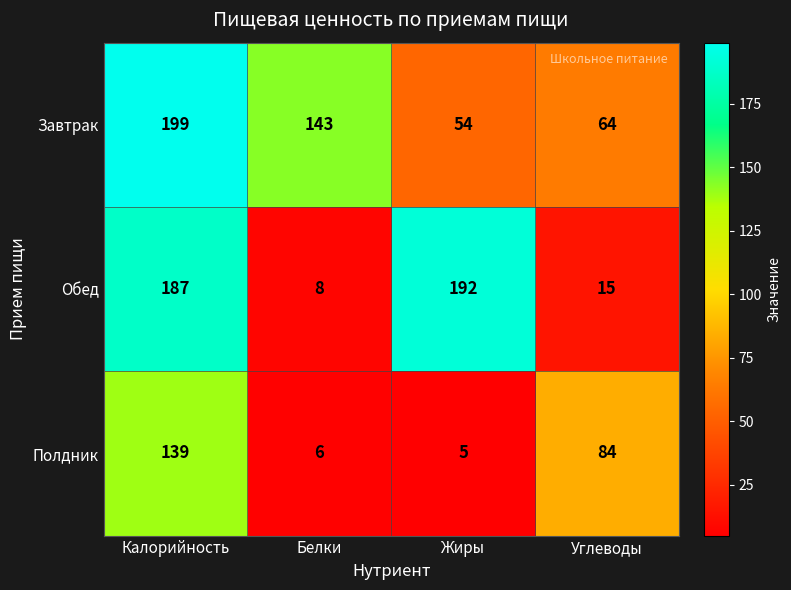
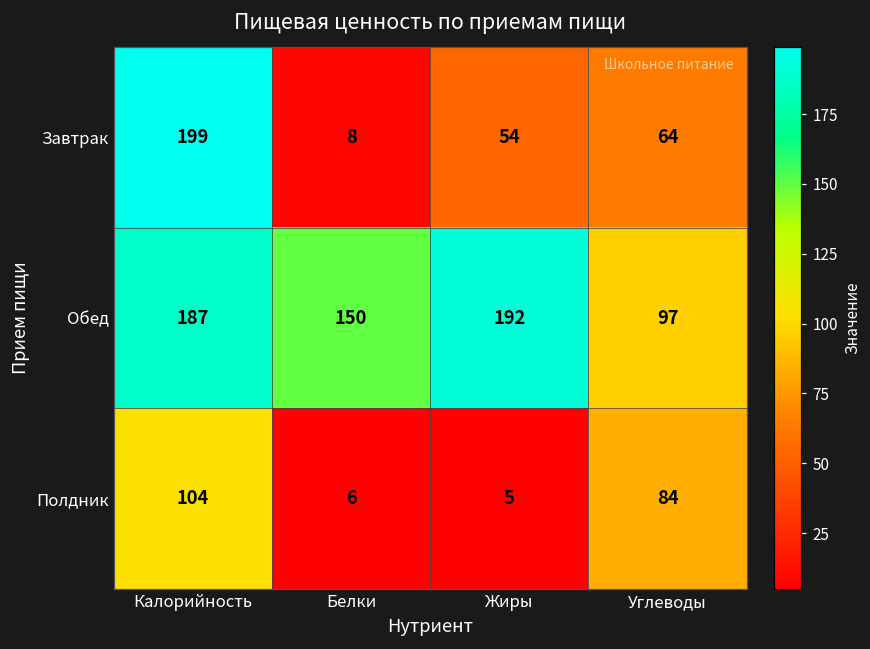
Завтрак, Белки: 143 -> 8
Обед, Белки: 8 -> 150
Обед, Углеводы: 15 -> 97
Полдник, Калорийность: 139 -> 104
